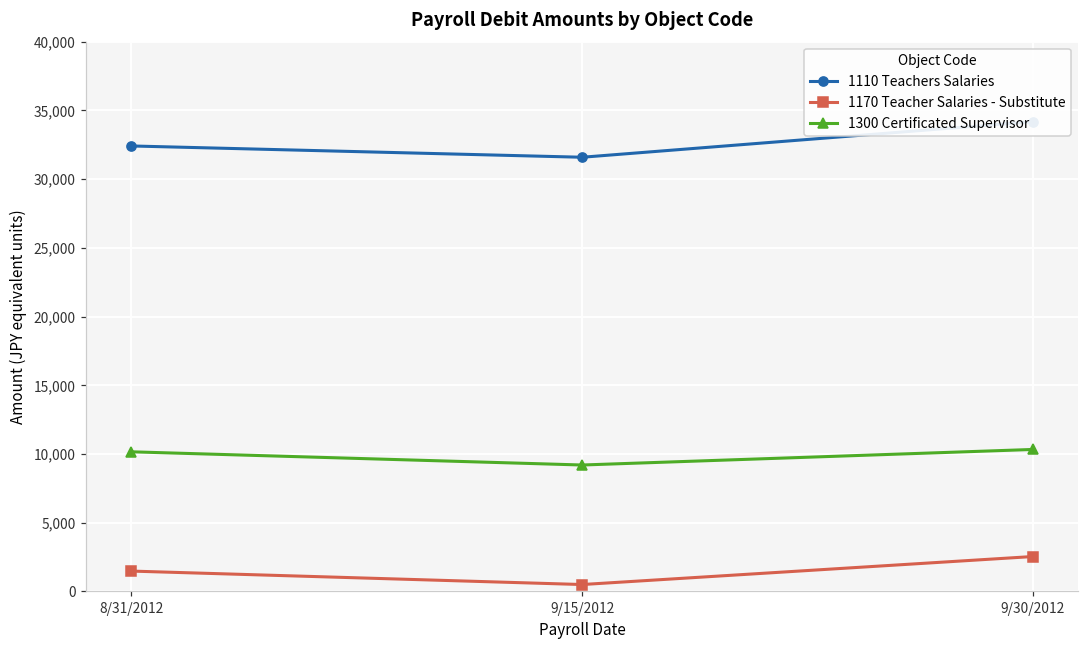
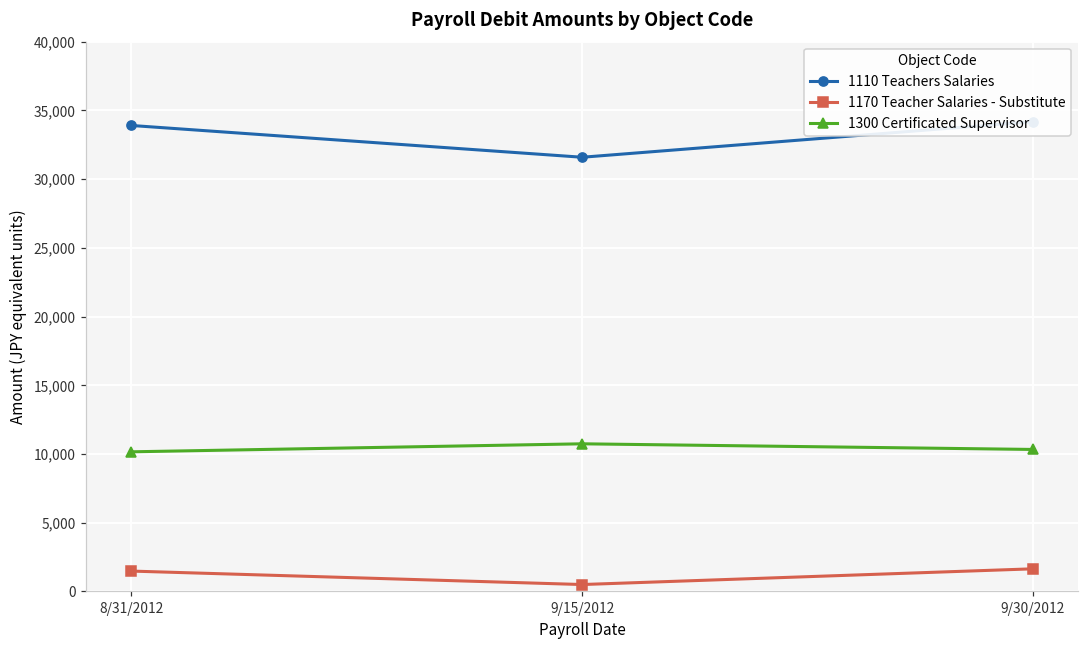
1110 Teachers Salaries, 8/31/2012: 32,400 -> 33,900
1300 Certificated Supervisor, 9/15/2012: 9,200 -> 10,700
1170 Teacher Salaries - Substitute, 9/30/2012: 2,500 -> 1,700
